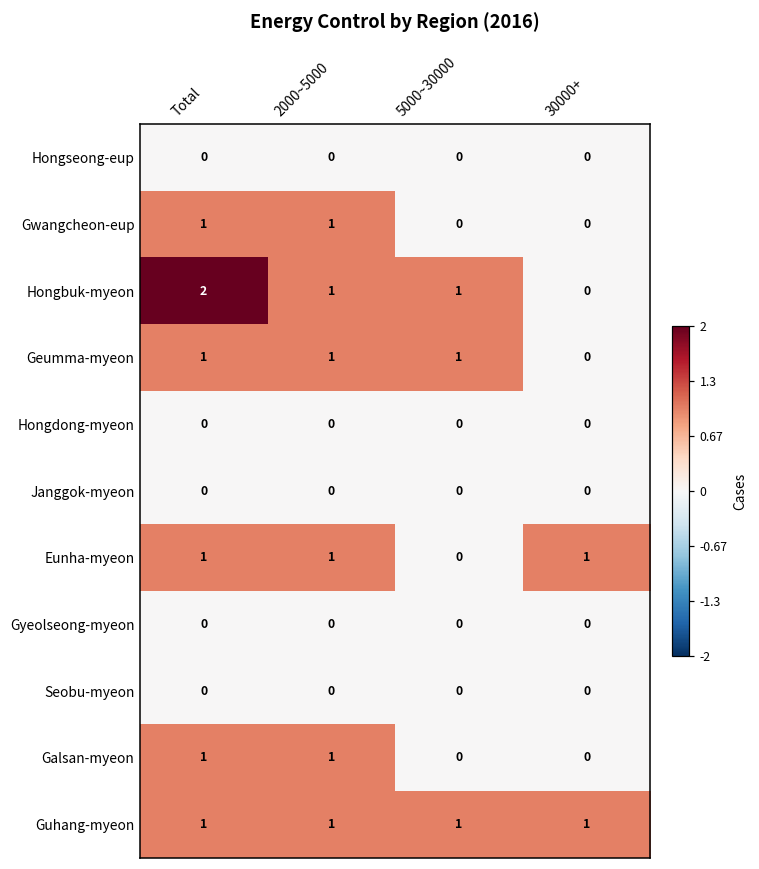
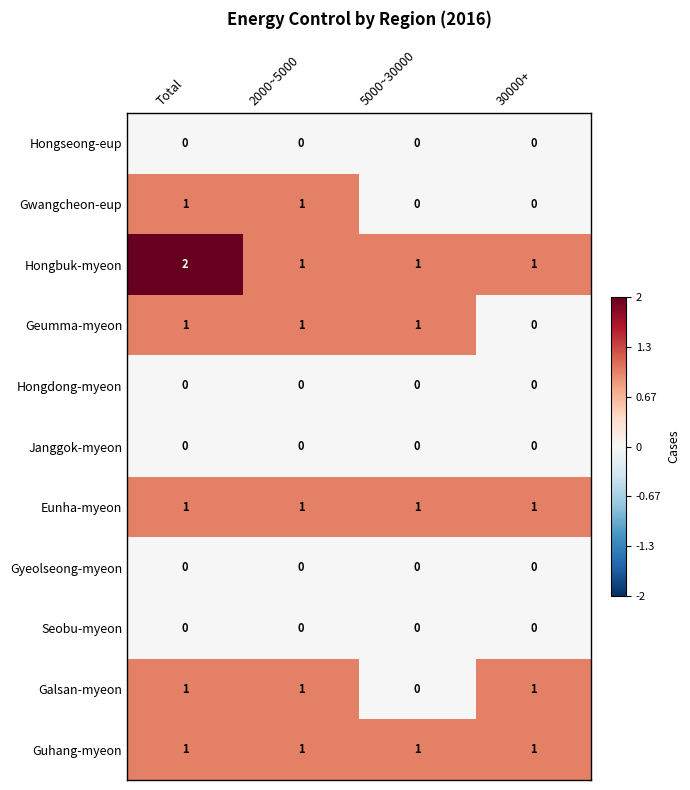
Hongbuk-myeon, 30000+: 0 -> 1
Eunha-myeon, 5000~30000: 0 -> 1
Galsan-myeon, 30000+: 0 -> 1
